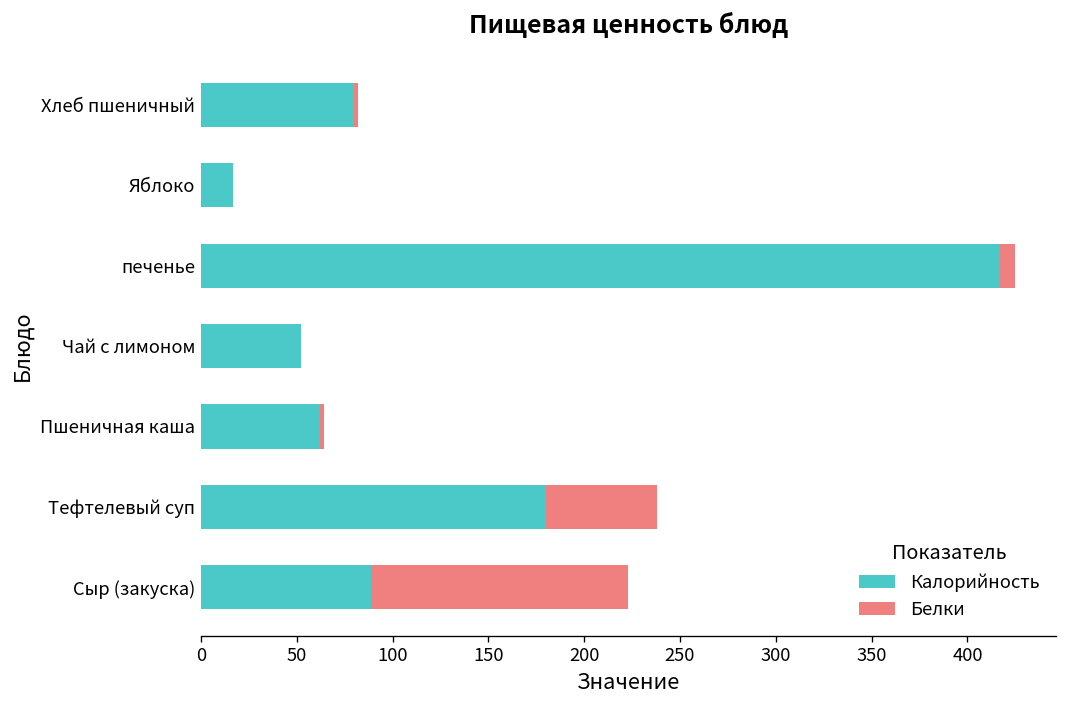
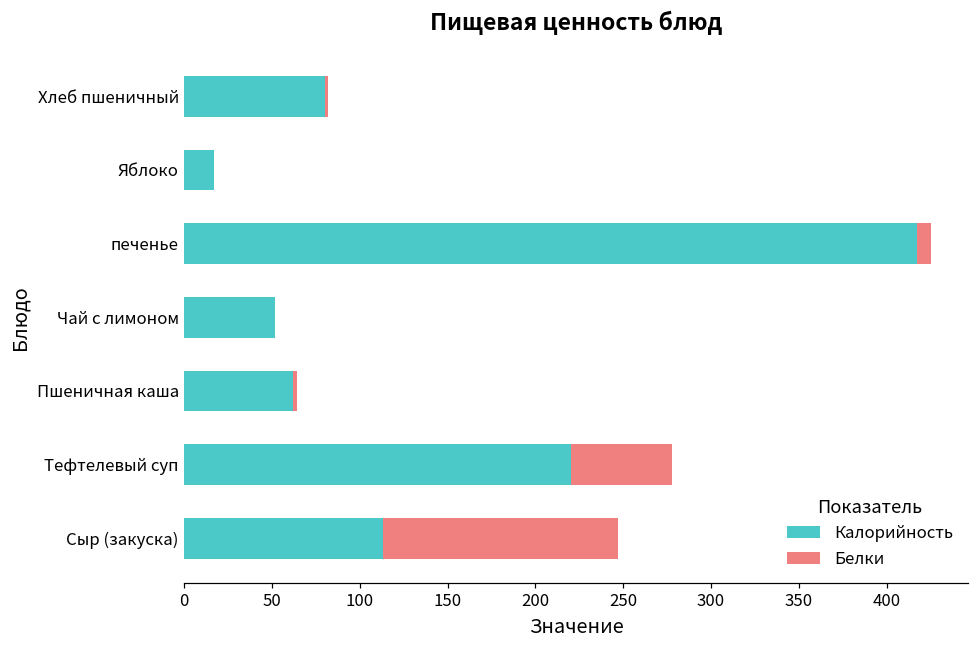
Калорийность, Тефтелевый суп: 180 -> 220
Калорийность, Сыр (закуска): 89 -> 113
